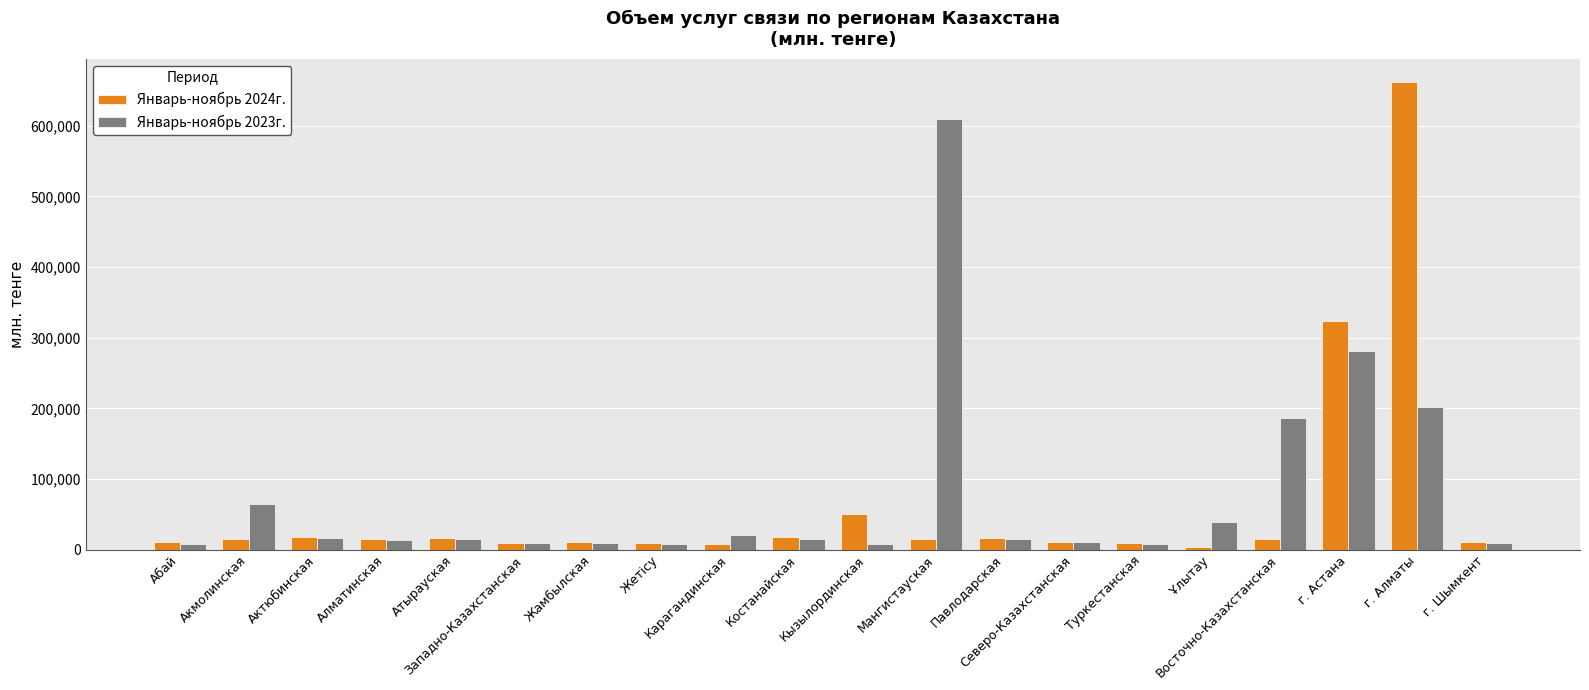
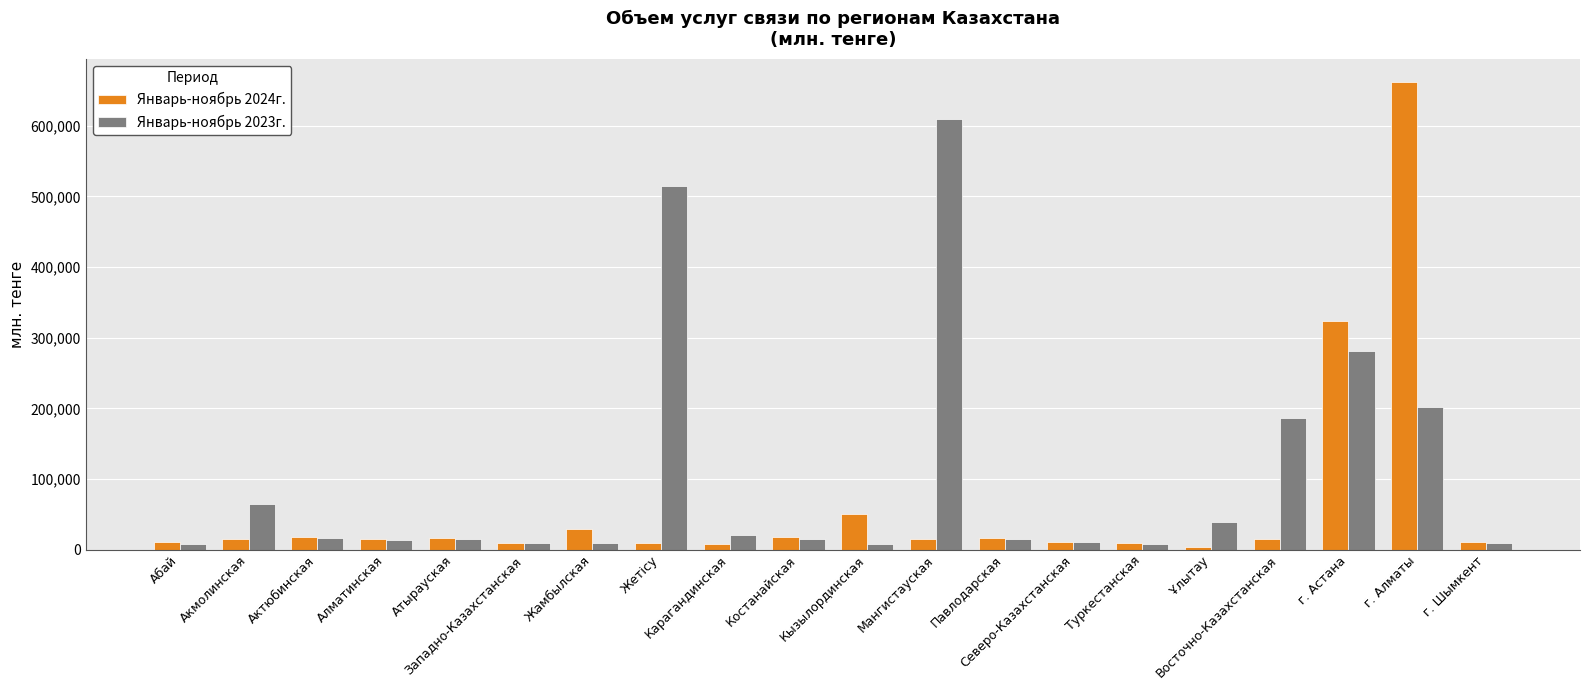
Январь-ноябрь 2024г., Жамбылская: 10,000 -> 30,000
Январь-ноябрь 2023г., Жетісу: 10,000 -> 510,000
